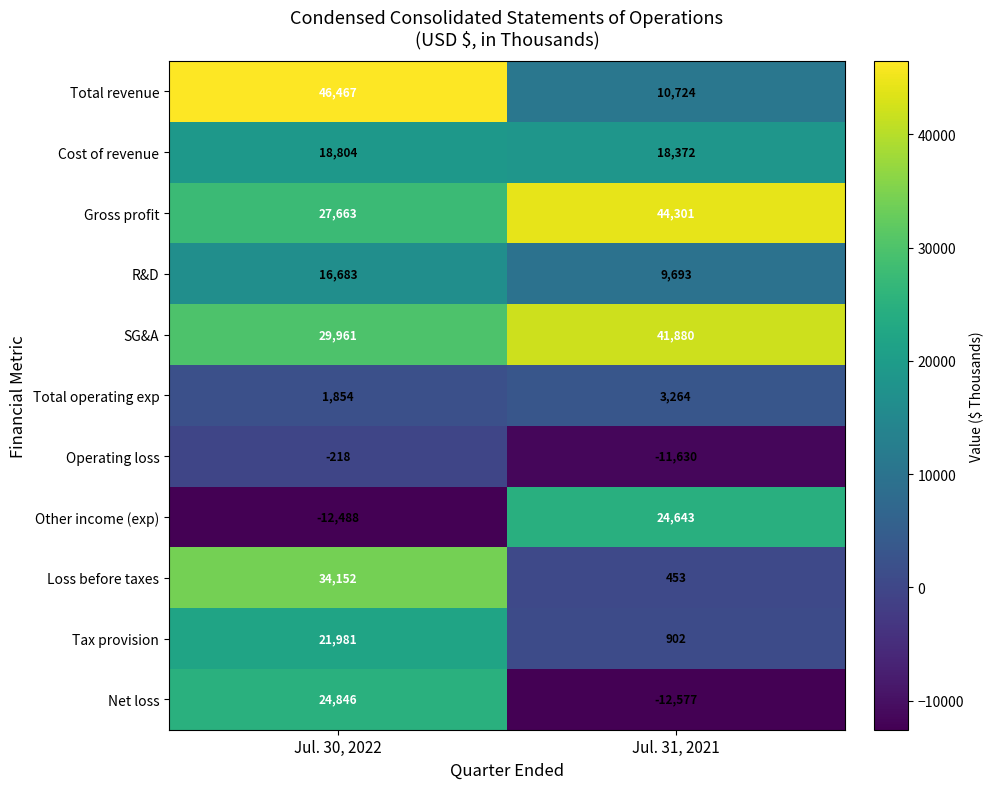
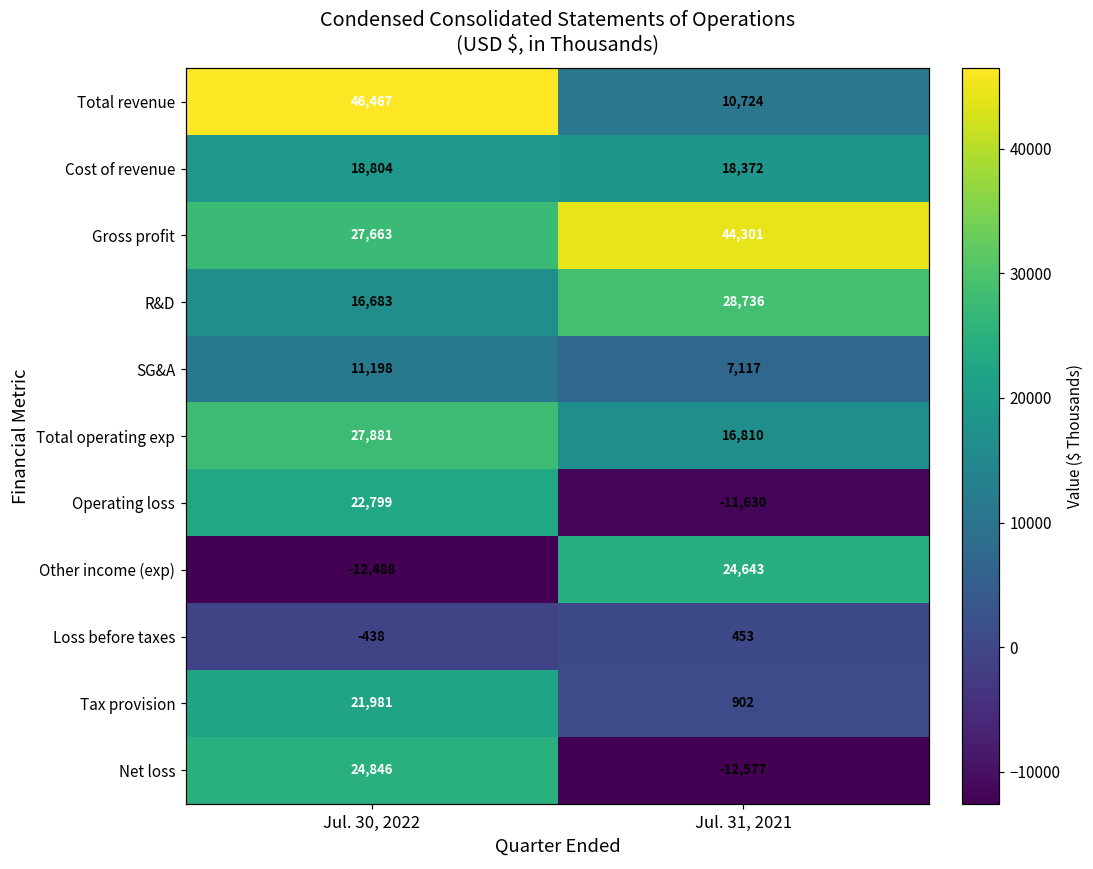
R&D, Jul. 31, 2021: 9,693 -> 28,736
SG&A, Jul. 30, 2022: 29,961 -> 11,198
SG&A, Jul. 31, 2021: 41,880 -> 7,117
Total operating exp, Jul. 30, 2022: 1,854 -> 27,881
Total operating exp, Jul. 31, 2021: 3,264 -> 16,810
Operating loss, Jul. 30, 2022: -218 -> 22,799
Loss before taxes, Jul. 30, 2022: 34,152 -> -438
